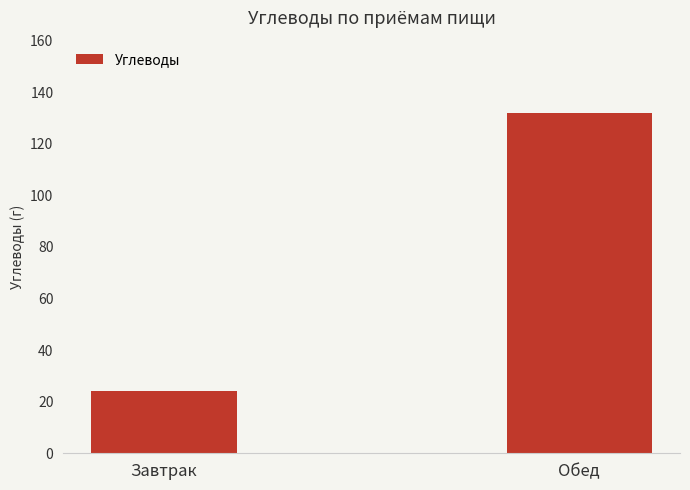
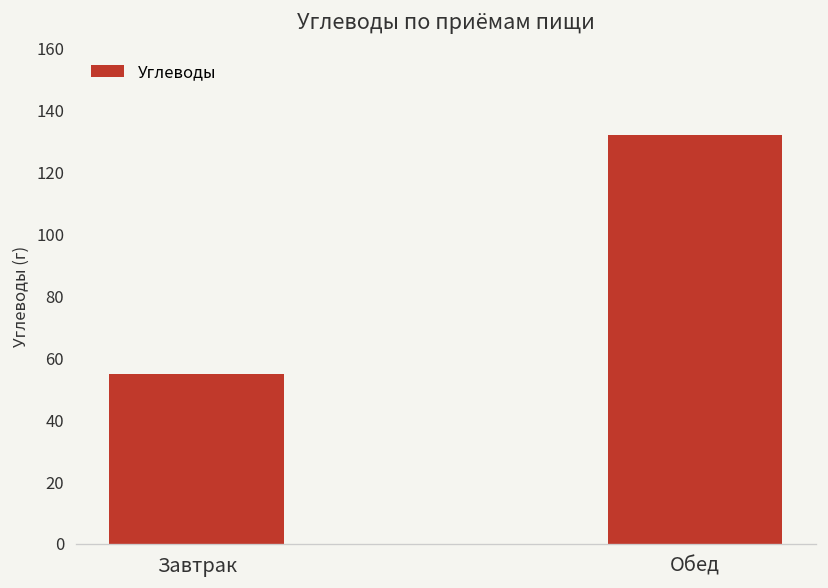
Завтрак: 24 -> 55
